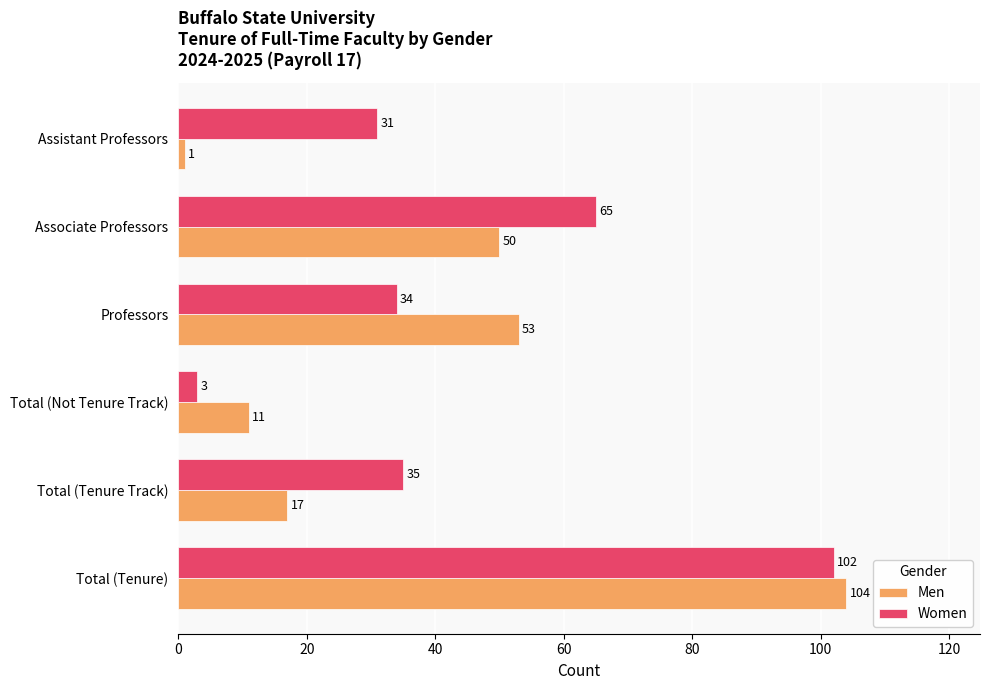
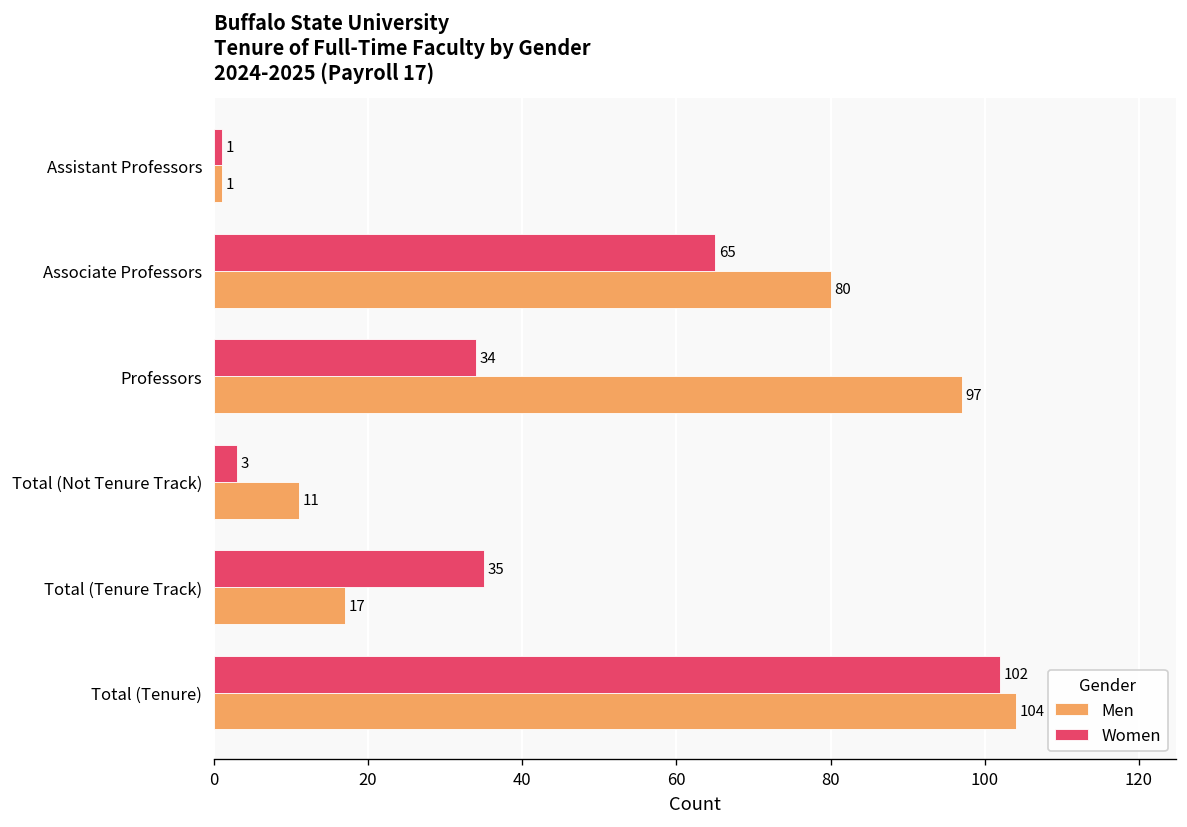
Women, Assistant Professors: 31 -> 1
Men, Associate Professors: 50 -> 80
Men, Professors: 53 -> 97
